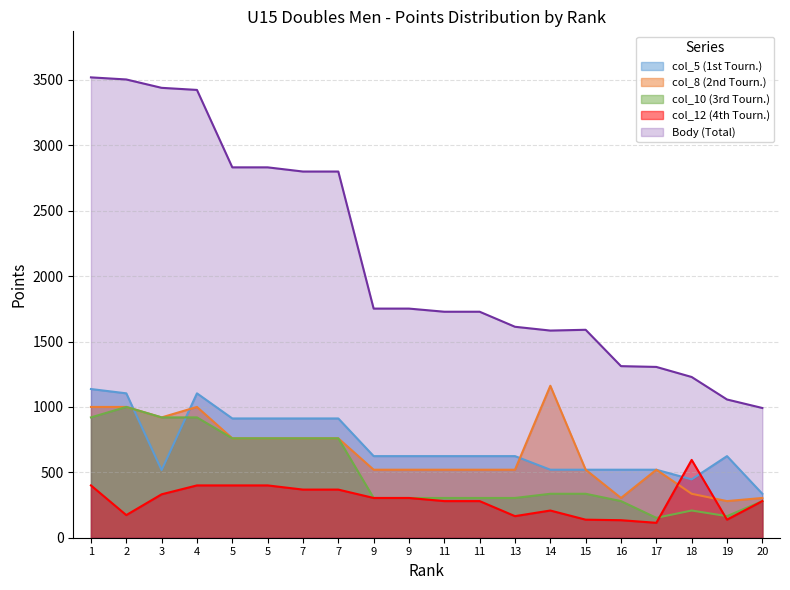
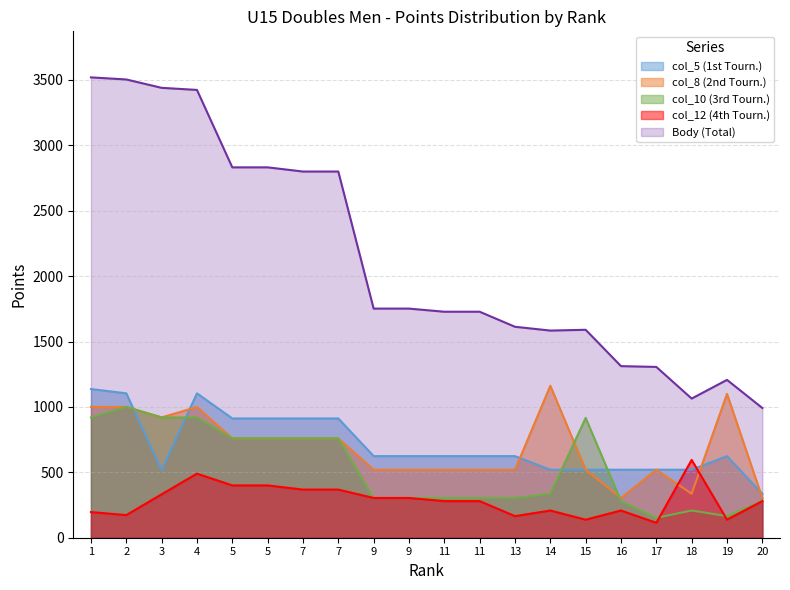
col_12 (4th Tourn.), 1: 400 -> 200
col_12 (4th Tourn.), 4: 400 -> 490
col_10 (3rd Tourn.), 15: 340 -> 920
col_12 (4th Tourn.), 16: 130 -> 210
col_5 (1st Tourn.), 18: 450 -> 520
Body (Total), 18: 1230 -> 1060
col_8 (2nd Tourn.), 19: 280 -> 1100
Body (Total), 19: 1060 -> 1210
